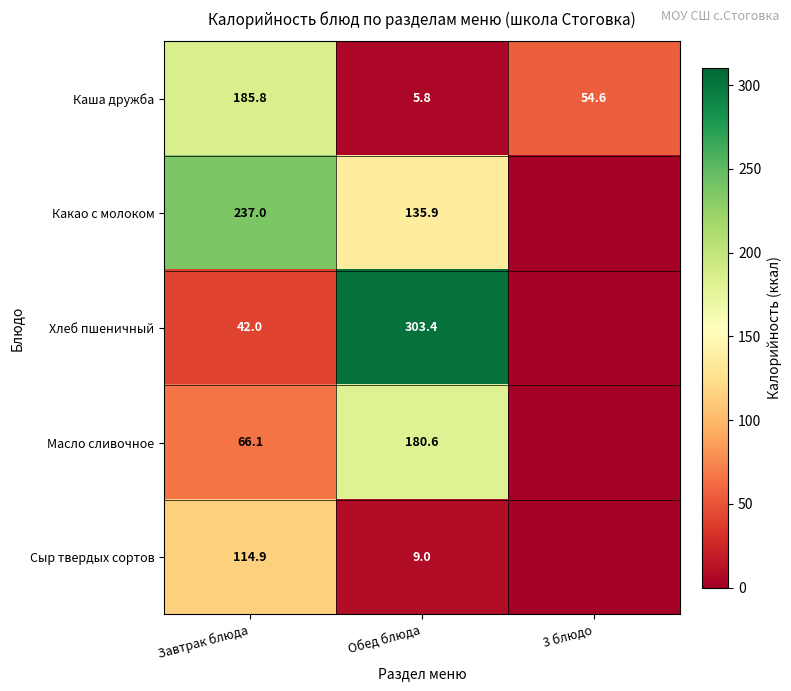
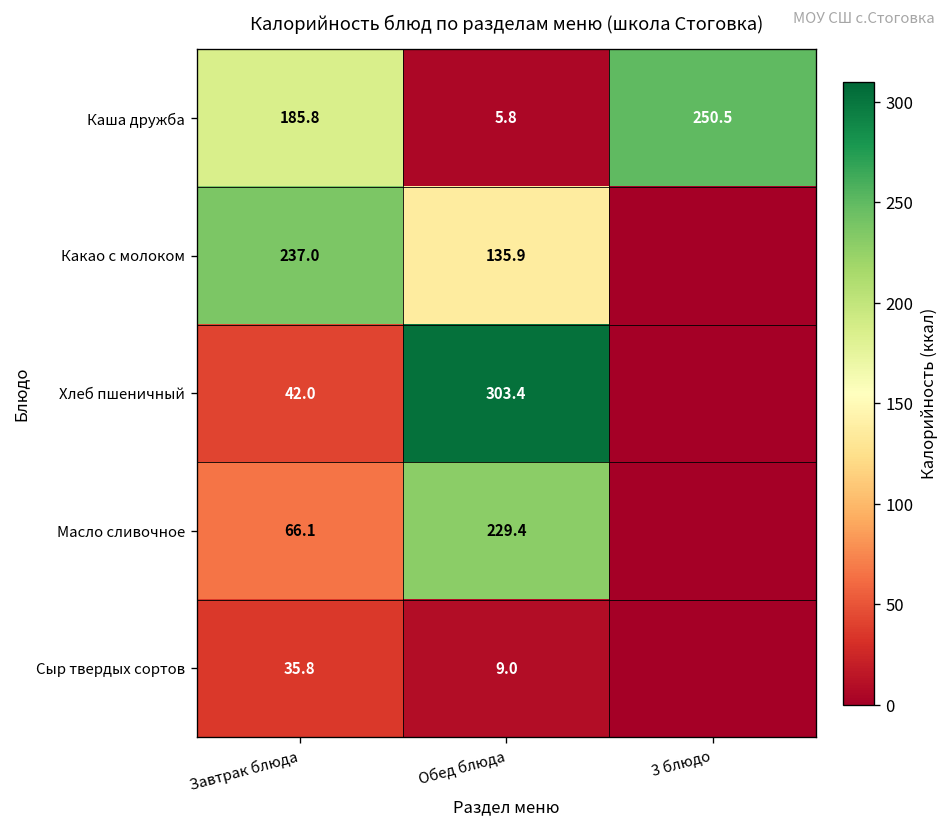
Каша дружба, 3 блюдо: 54.6 -> 250.5
Масло сливочное, Обед блюда: 180.6 -> 229.4
Сыр твердых сортов, Завтрак блюда: 114.9 -> 35.8
